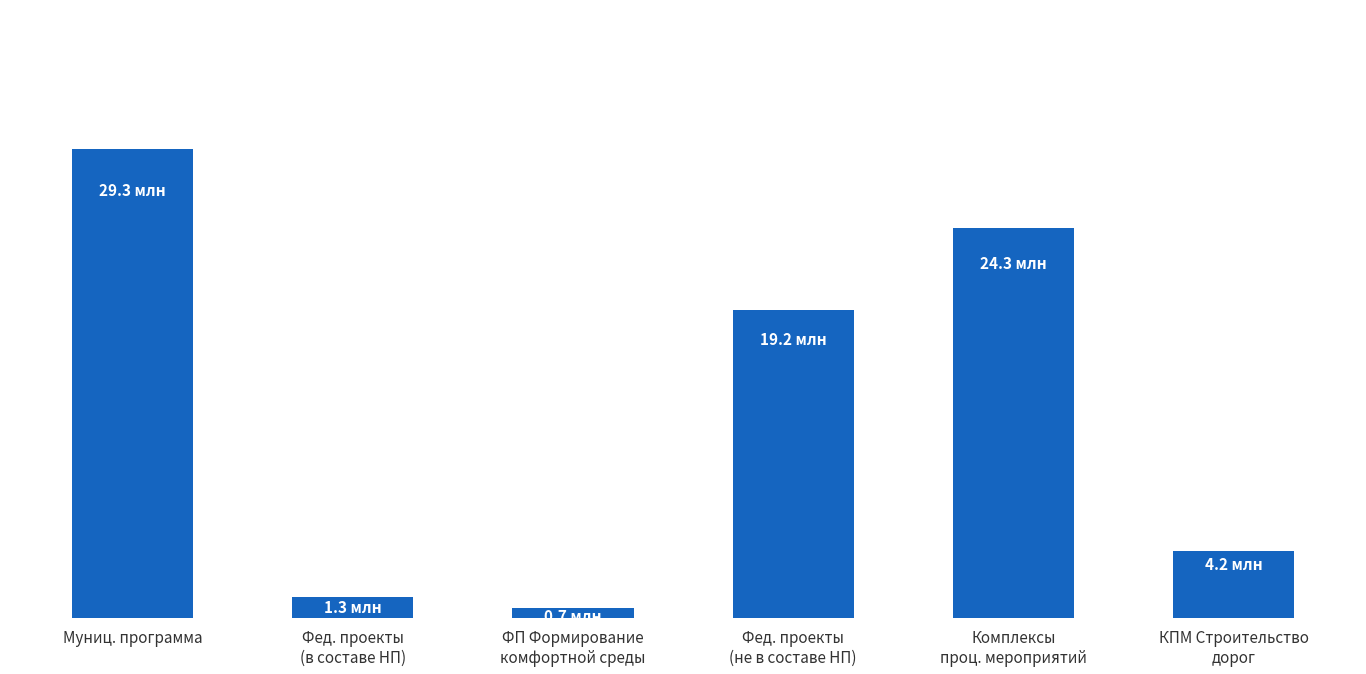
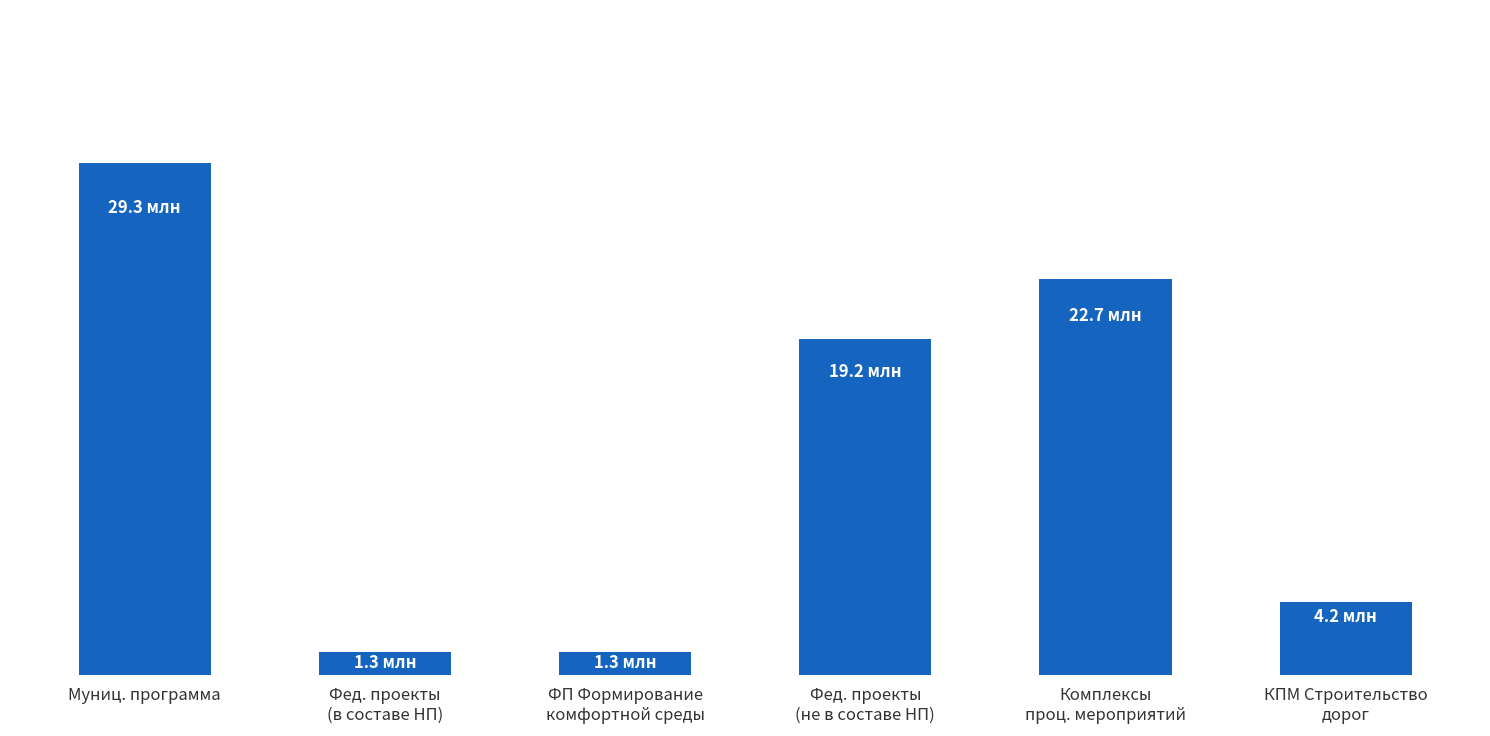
ФП Формирование комфортной среды: 0.7 -> 1.3
Комплексы проц. мероприятий: 24.3 -> 22.7
